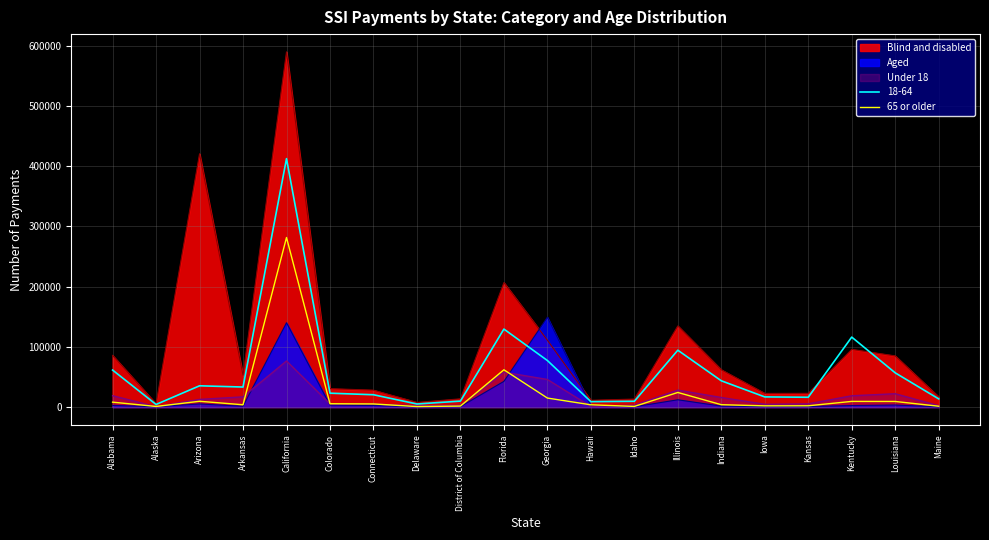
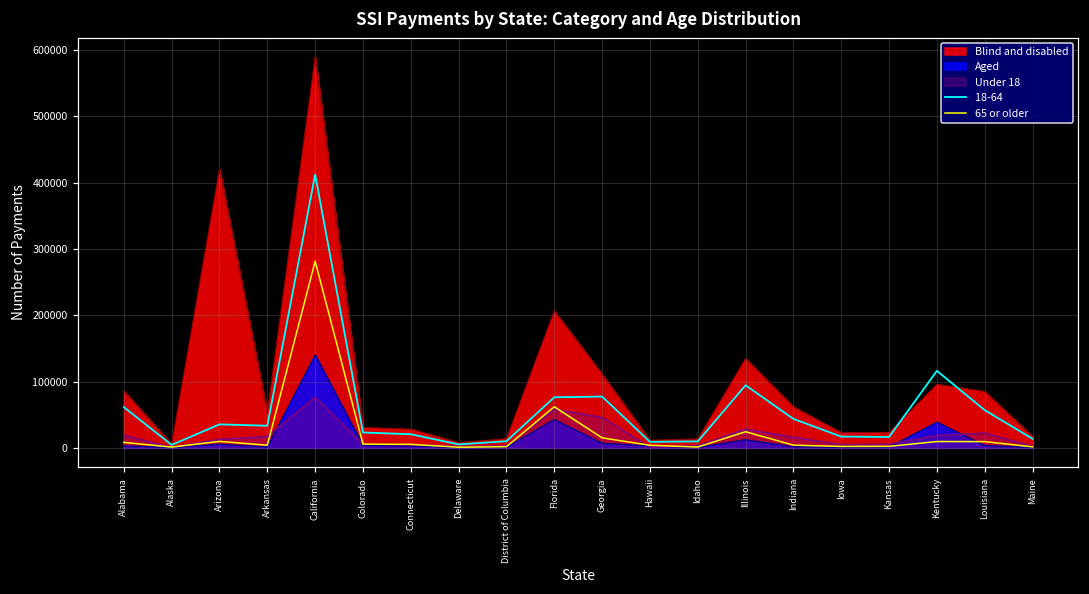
18-64, Florida: 130000 -> 80000
Aged, Georgia: 150000 -> 10000
Aged, Kentucky: 0 -> 40000
